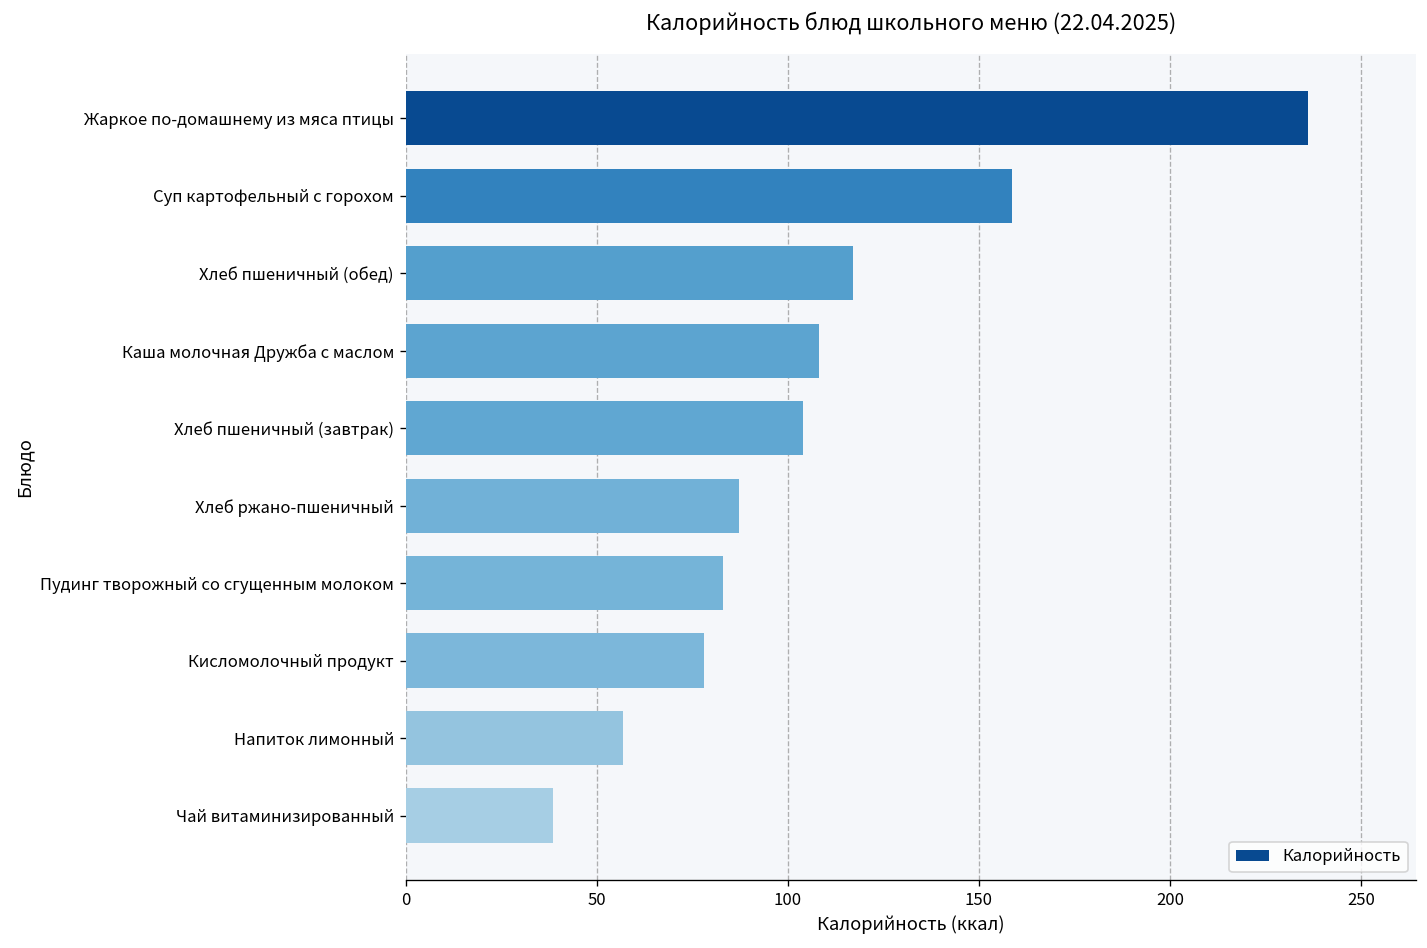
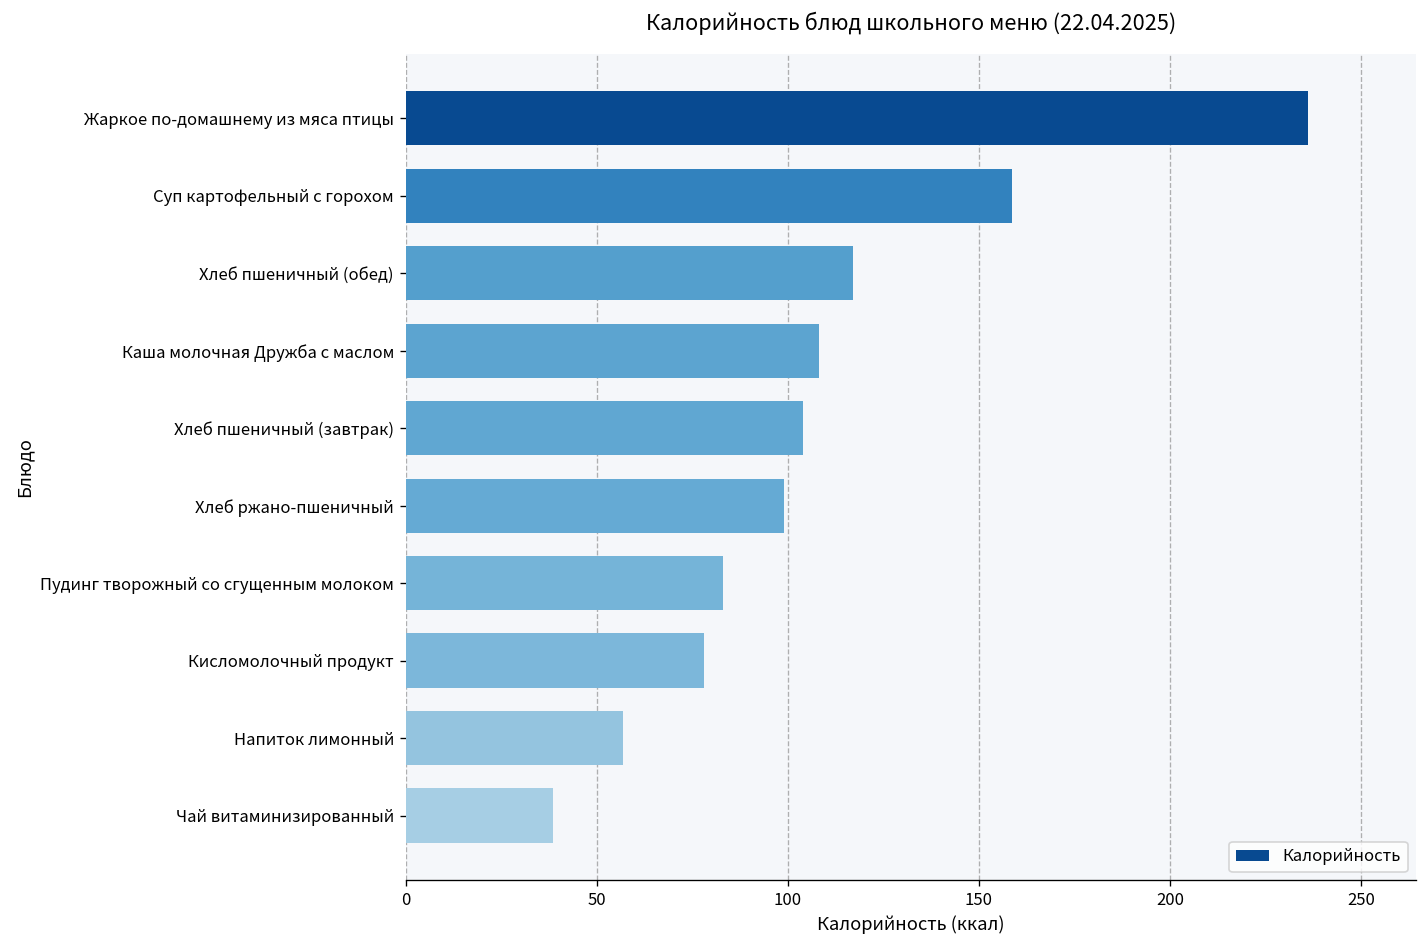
Хлеб ржано-пшеничный: 87 -> 99
